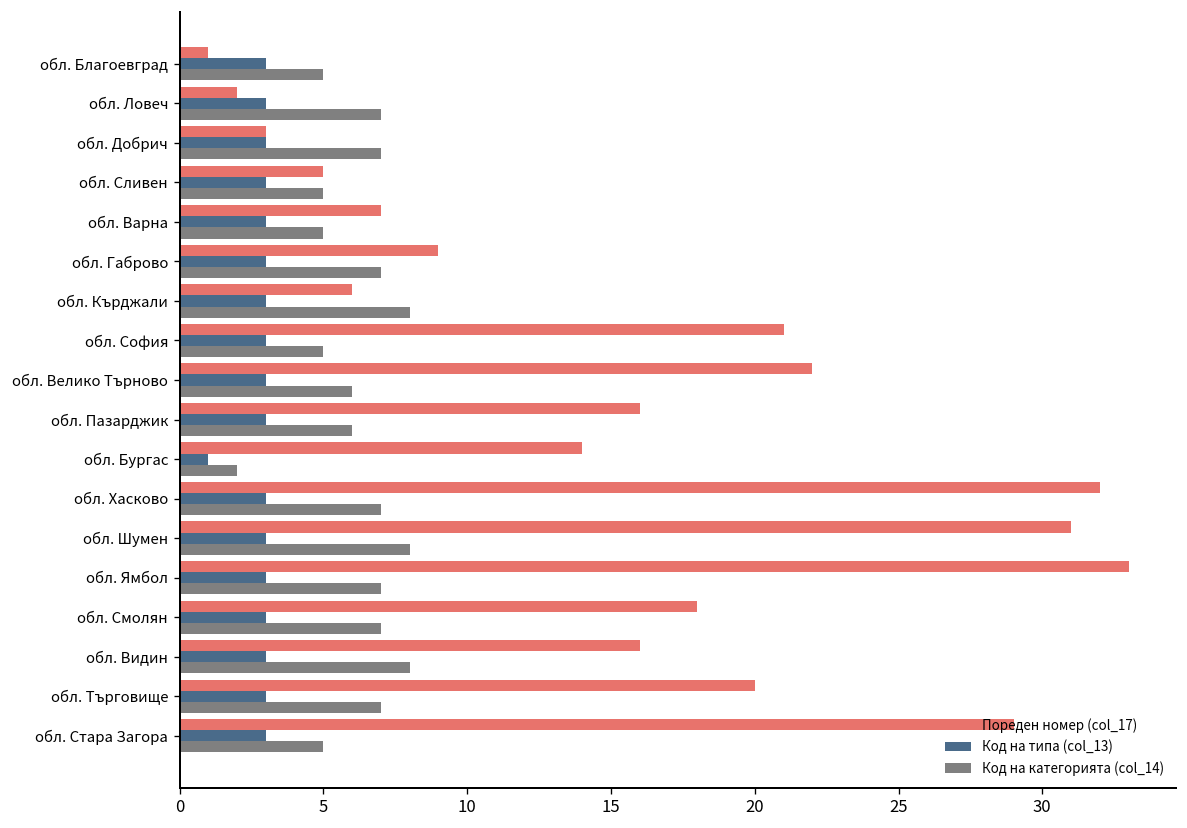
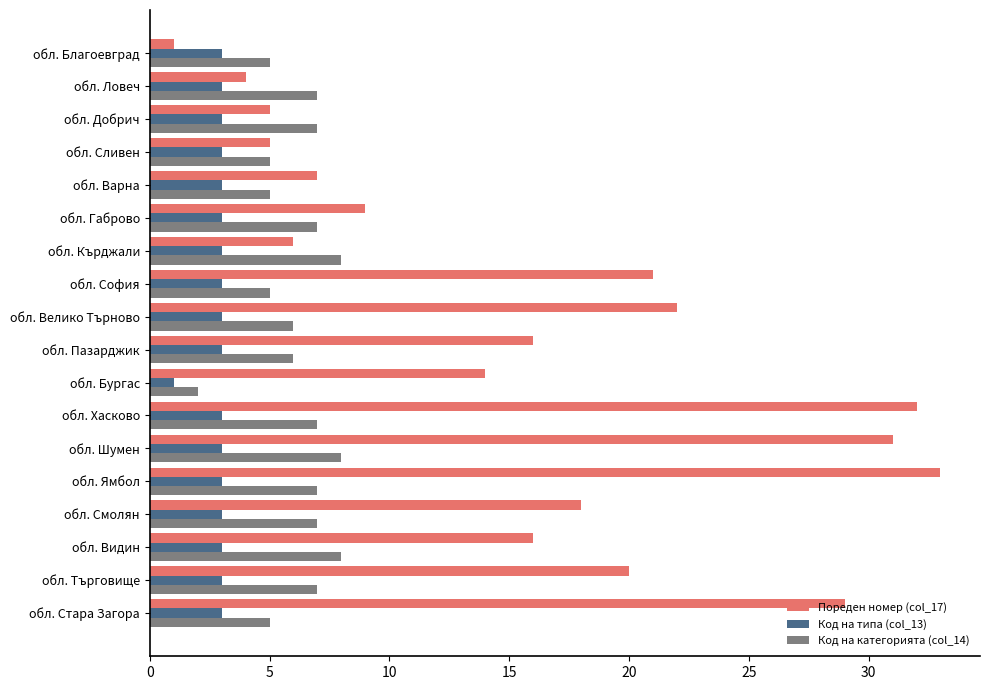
Пореден номер (col_17), обл. Ловеч: 2 -> 4
Пореден номер (col_17), обл. Добрич: 3 -> 5
